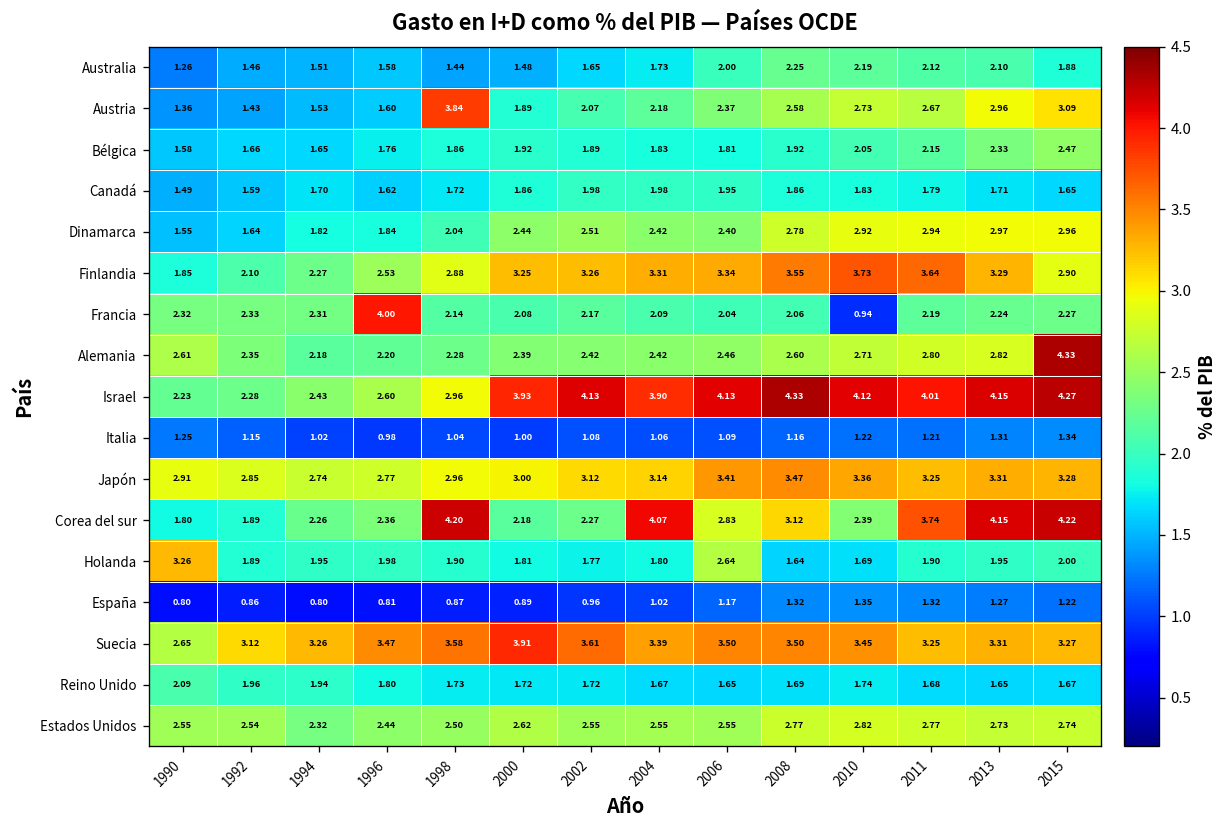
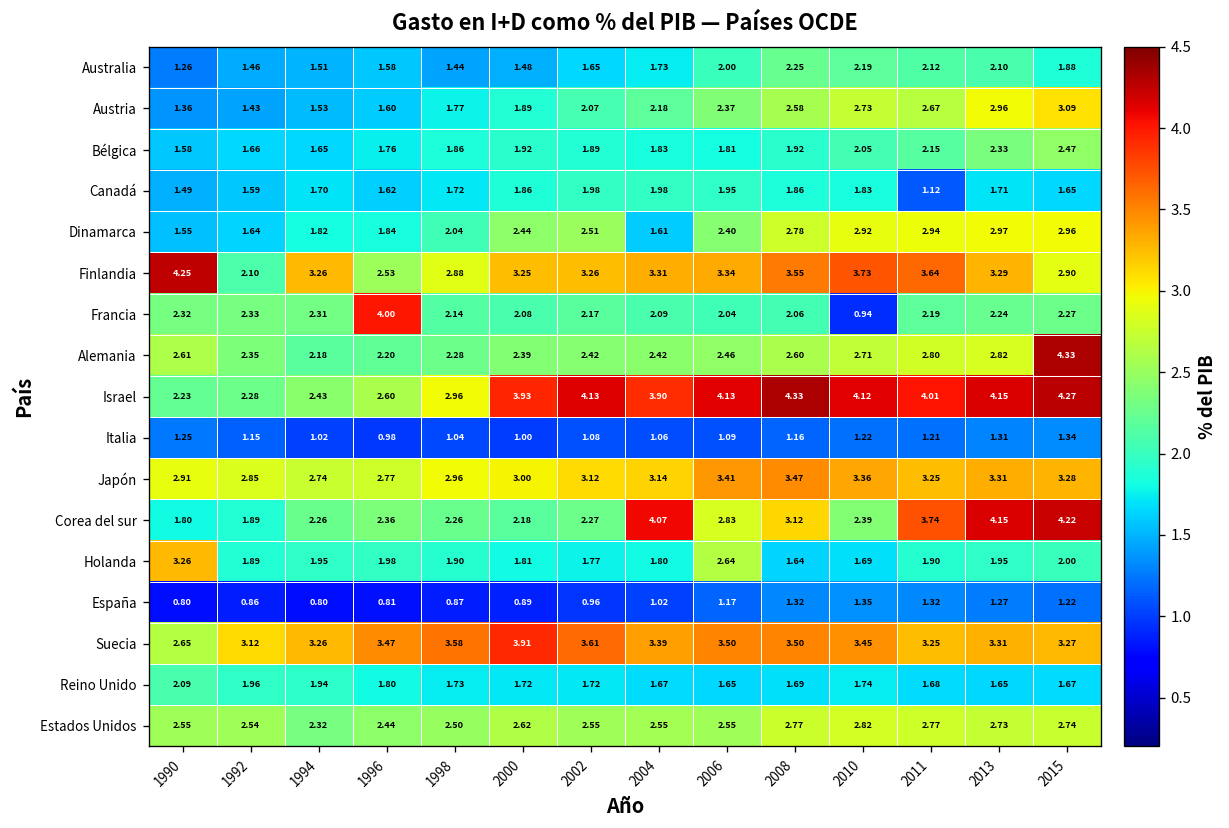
Austria, 1998: 3.84 -> 1.77
Canadá, 2011: 1.79 -> 1.12
Dinamarca, 2004: 2.42 -> 1.61
Finlandia, 1990: 1.85 -> 4.25
Finlandia, 1994: 2.27 -> 3.26
Corea del sur, 1998: 4.20 -> 2.26
